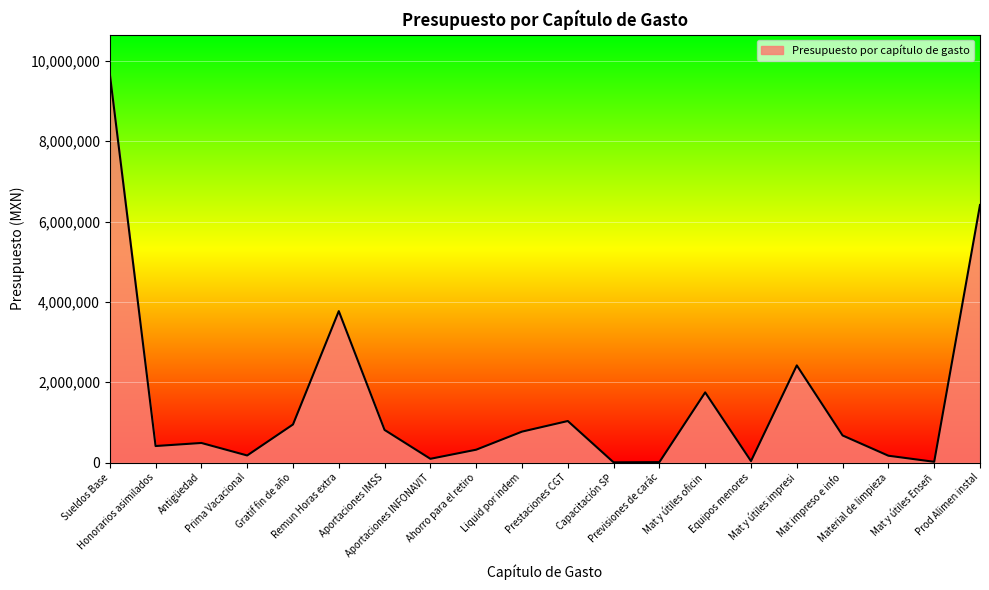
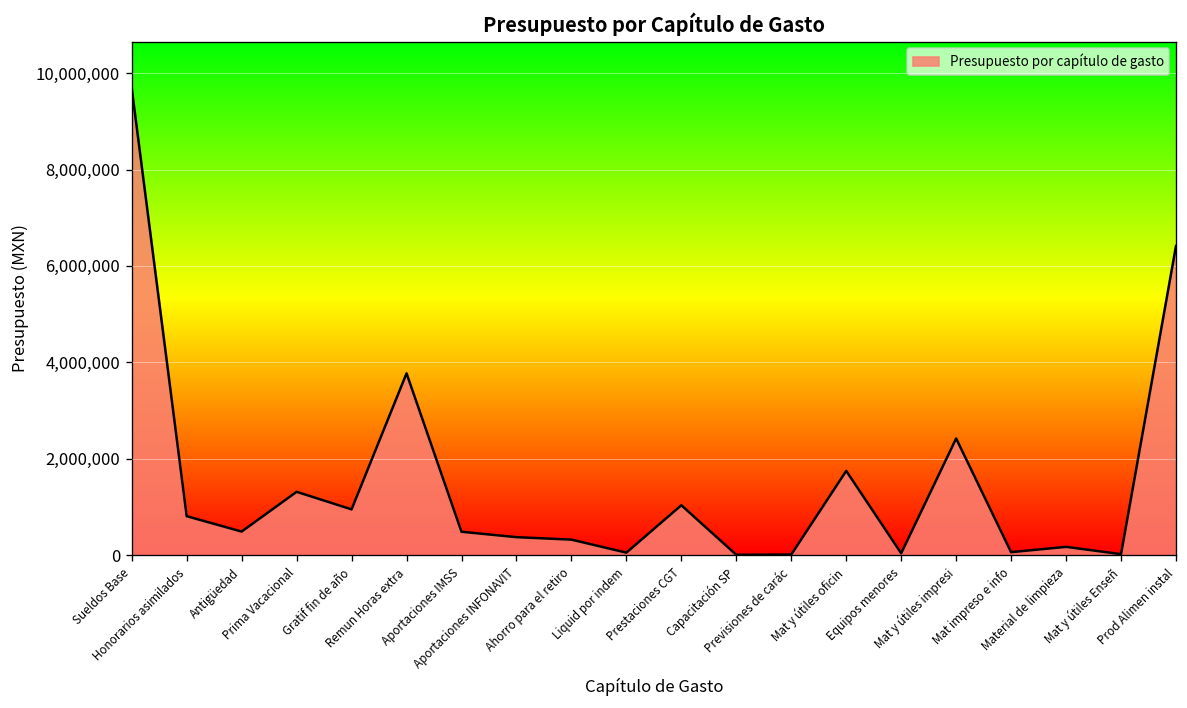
Honorarios asimilados: 400,000 -> 800,000
Prima Vacacional: 200,000 -> 1,300,000
Aportaciones IMSS: 800,000 -> 500,000
Aportaciones INFONAVIT: 100,000 -> 400,000
Liquid por indem: 800,000 -> 100,000
Mat impreso e info: 700,000 -> 100,000
